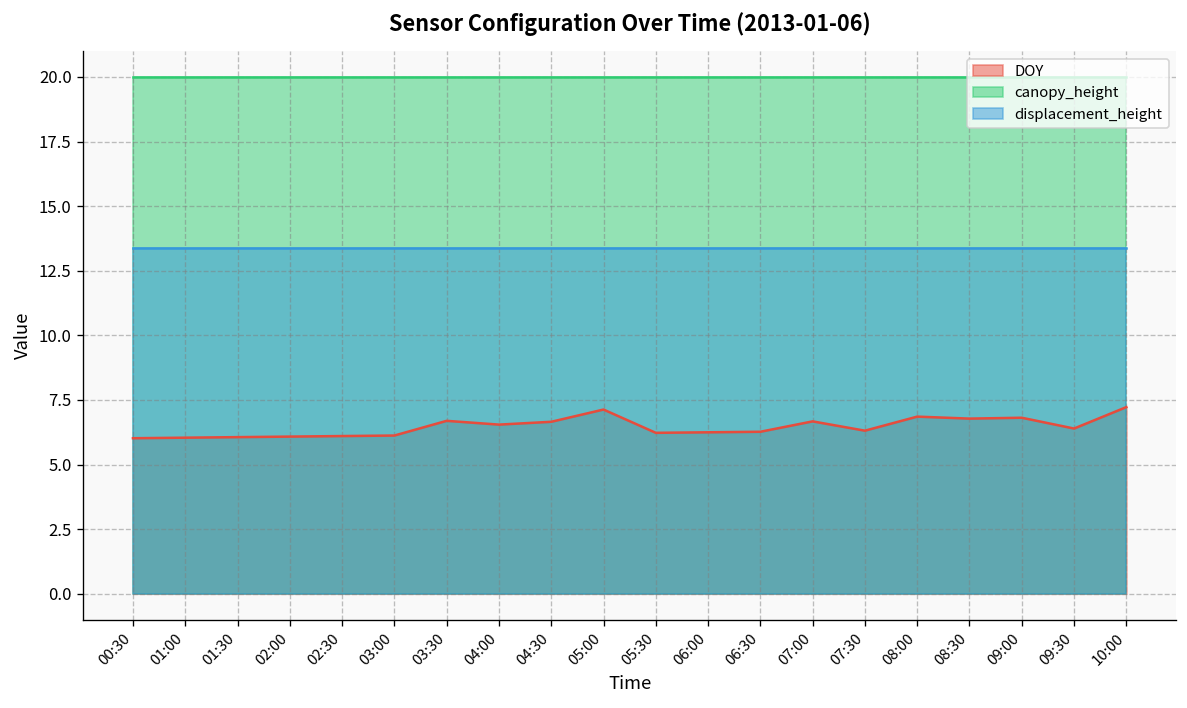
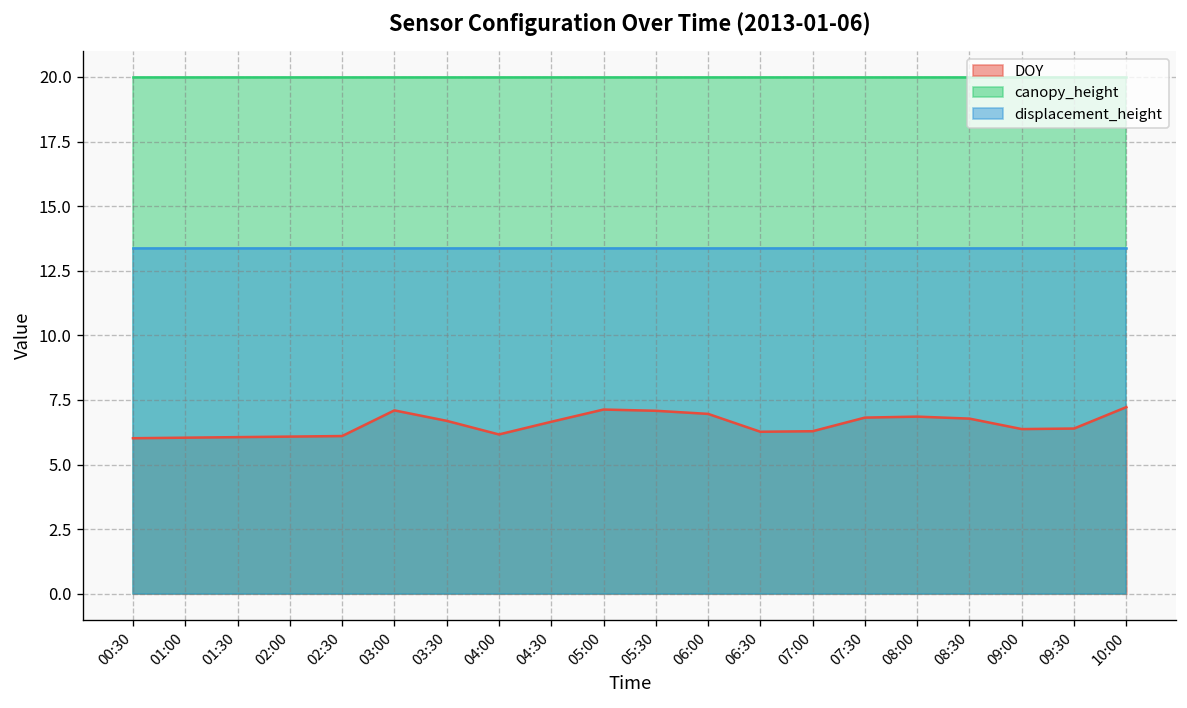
DOY, 03:00: 6.1 -> 7.1
DOY, 04:00: 6.5 -> 6.2
DOY, 05:30: 6.2 -> 7.1
DOY, 06:00: 6.2 -> 7.0
DOY, 07:00: 6.7 -> 6.3
DOY, 07:30: 6.3 -> 6.8
DOY, 09:00: 6.8 -> 6.4
